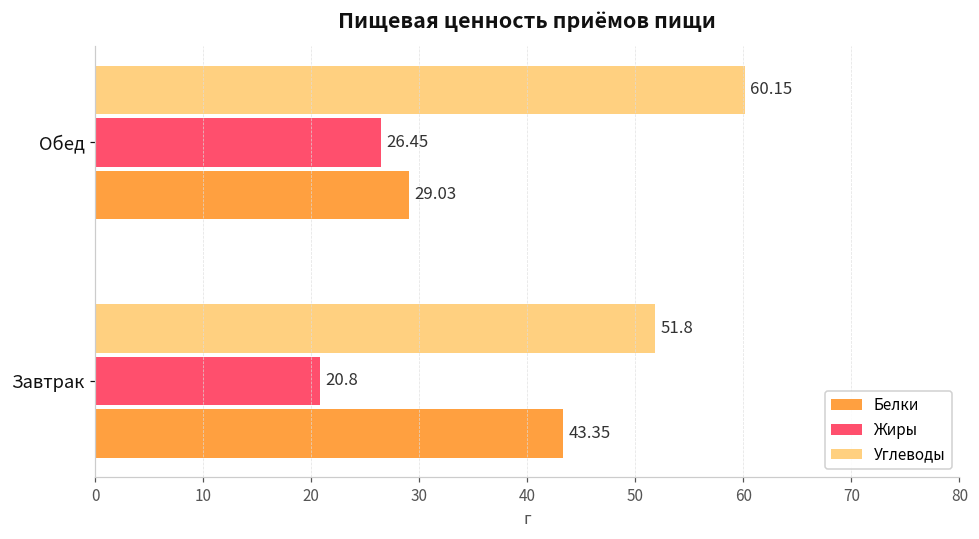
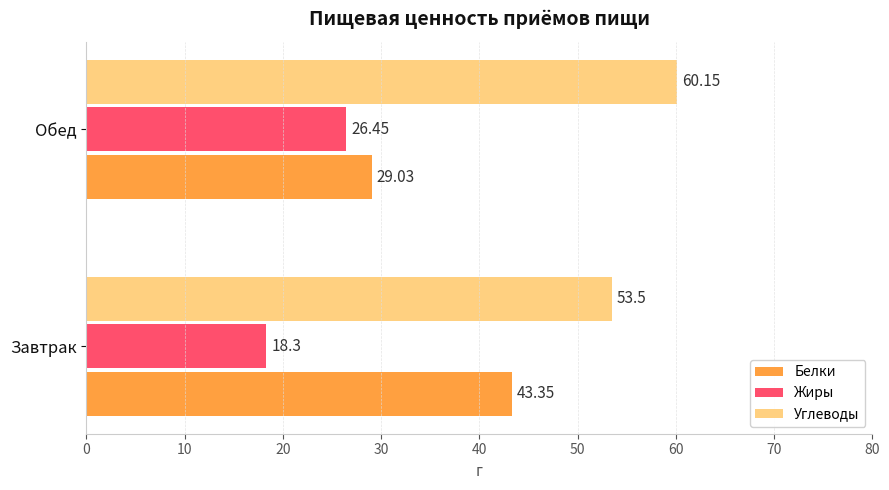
Углеводы, Завтрак: 51.8 -> 53.5
Жиры, Завтрак: 20.8 -> 18.3
